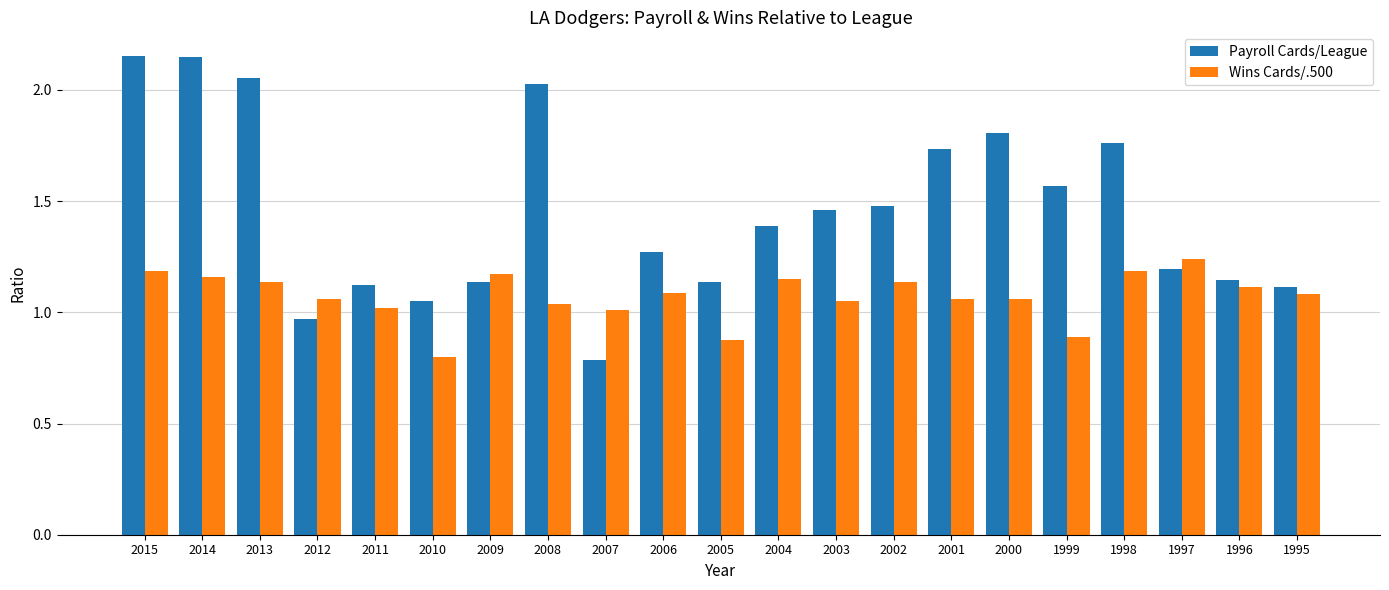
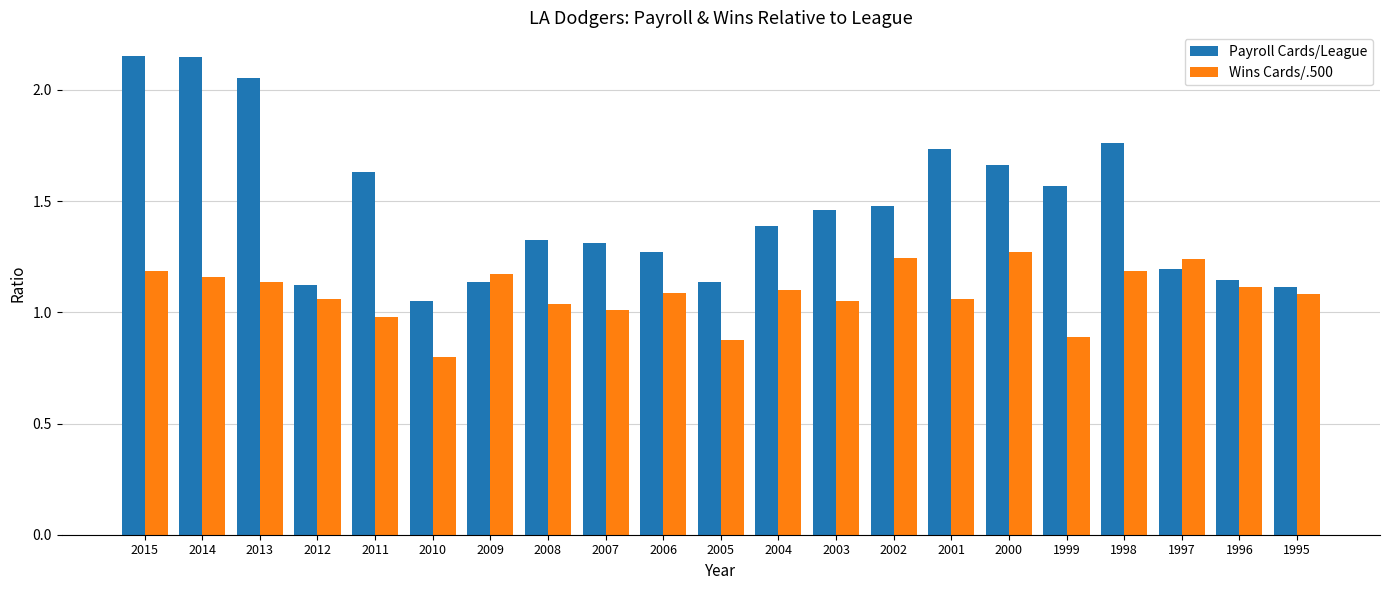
Payroll Cards/League, 2012: 0.97 -> 1.12
Payroll Cards/League, 2011: 1.12 -> 1.63
Wins Cards/.500, 2011: 1.02 -> 0.98
Payroll Cards/League, 2008: 2.03 -> 1.32
Payroll Cards/League, 2007: 0.79 -> 1.31
Wins Cards/.500, 2004: 1.15 -> 1.10
Wins Cards/.500, 2002: 1.14 -> 1.25
Payroll Cards/League, 2000: 1.81 -> 1.66
Wins Cards/.500, 2000: 1.06 -> 1.27
